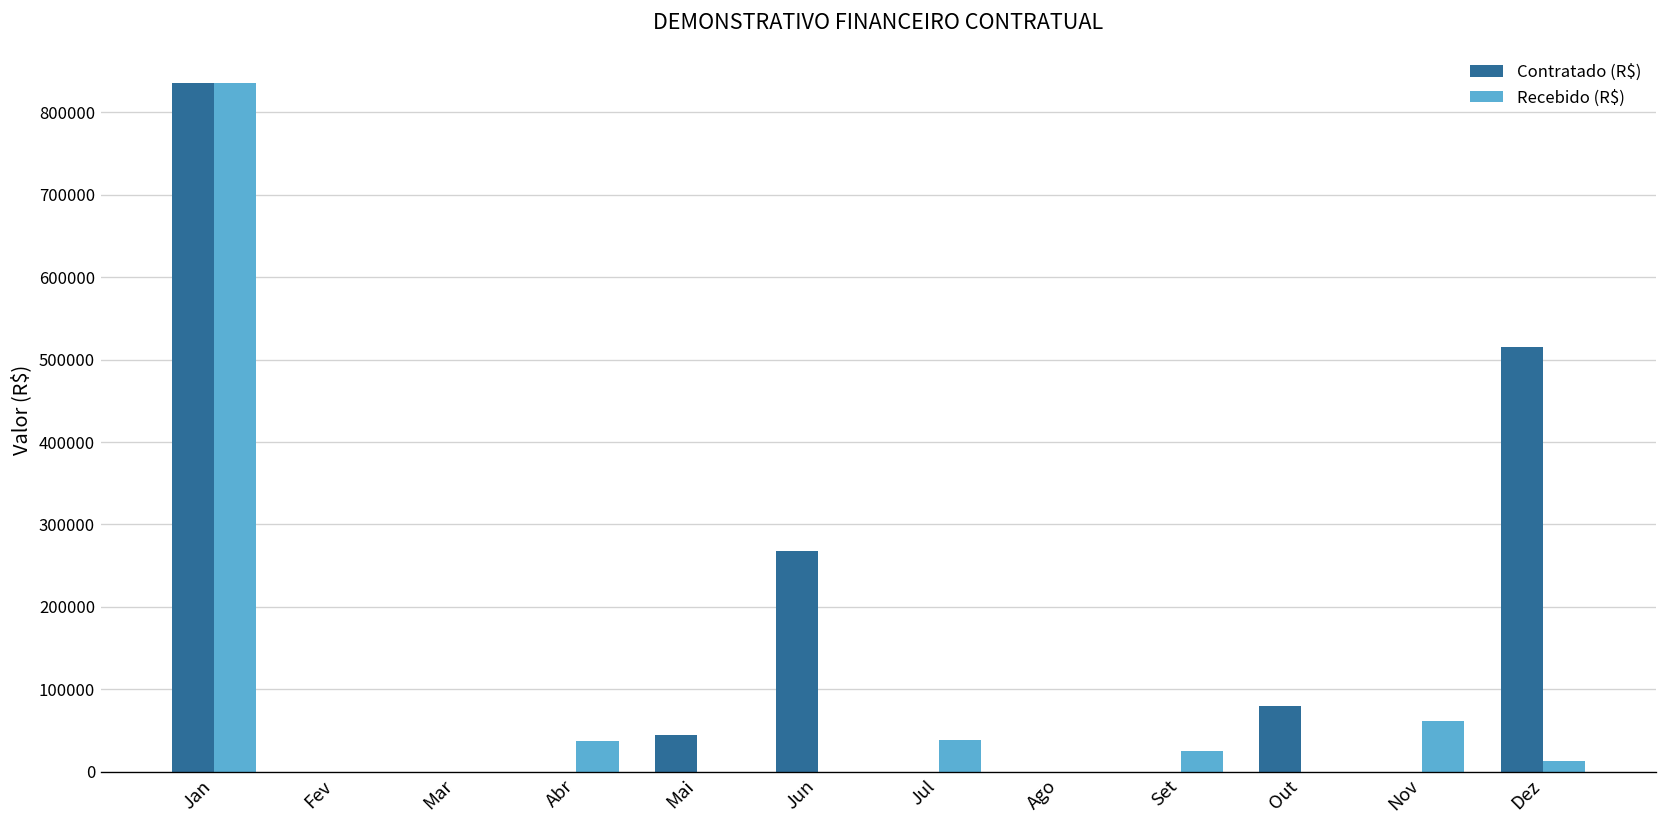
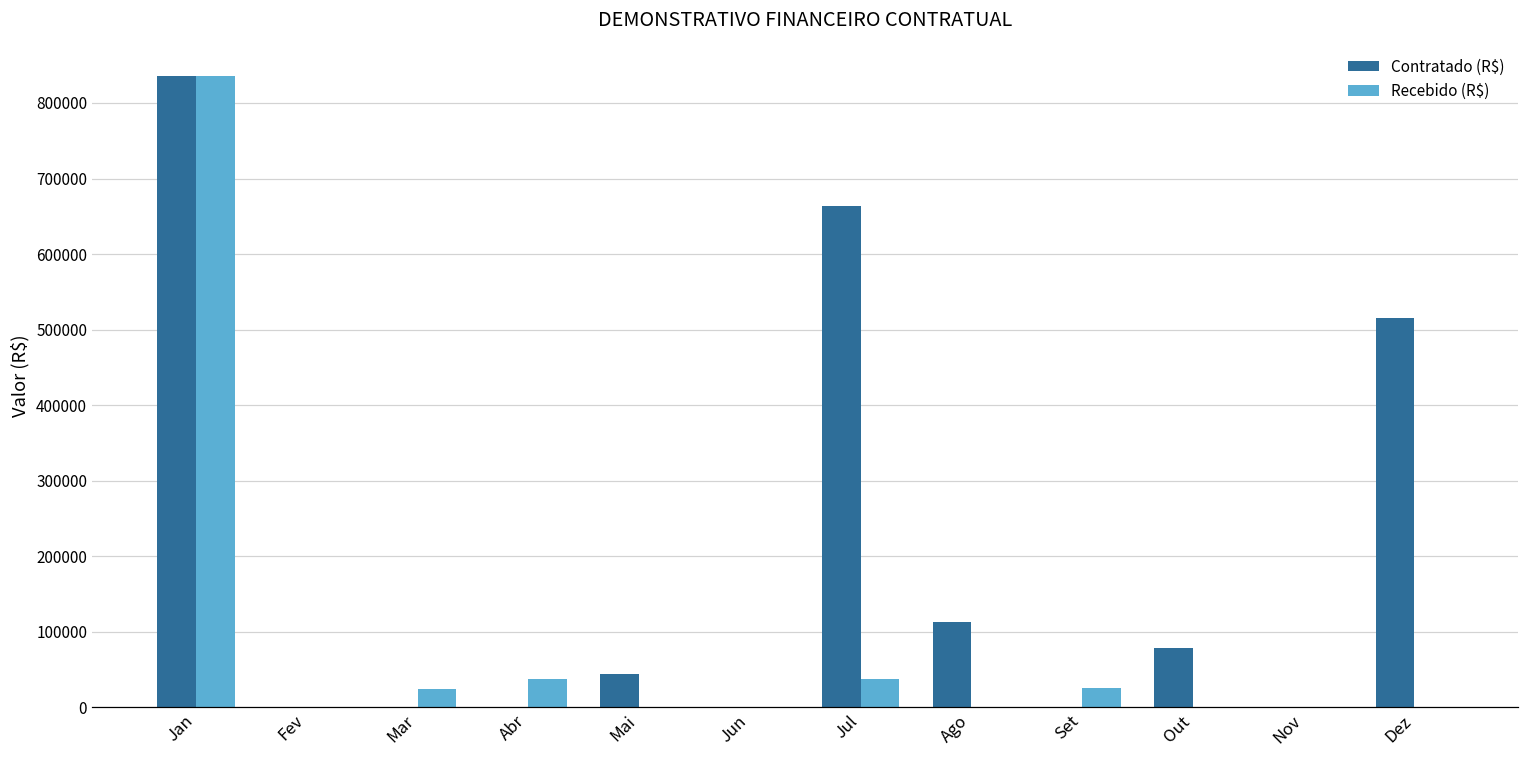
Recebido (R$), Mar: 0 -> 20000
Contratado (R$), Jun: 270000 -> 0
Contratado (R$), Jul: 0 -> 660000
Contratado (R$), Ago: 0 -> 110000
Recebido (R$), Nov: 60000 -> 0
Recebido (R$), Dez: 10000 -> 0
